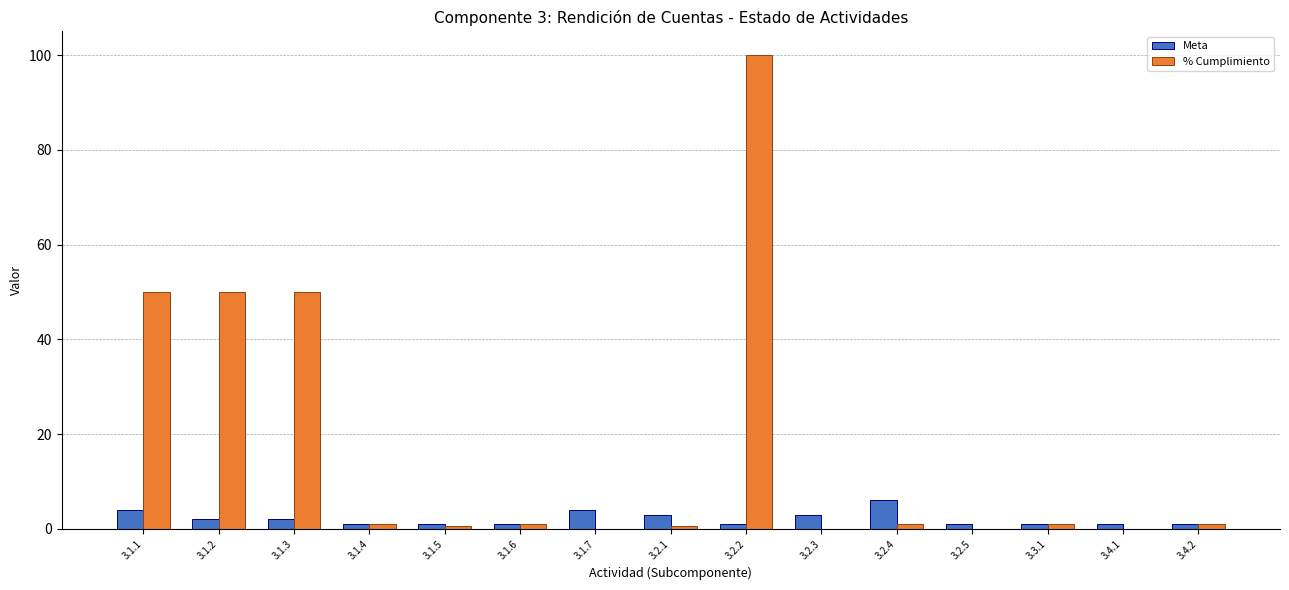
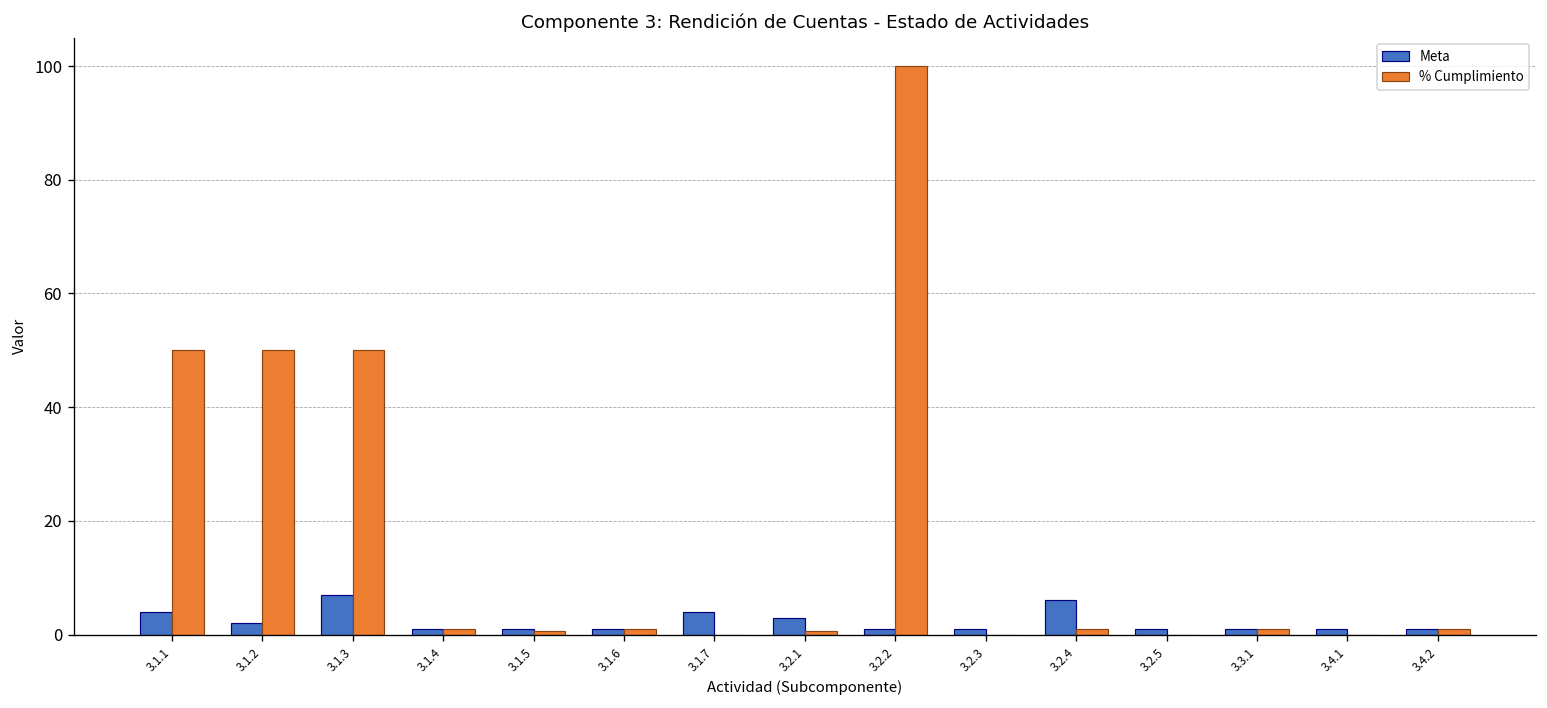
Meta, 3.1.3: 2 -> 7
Meta, 3.2.3: 3 -> 1
